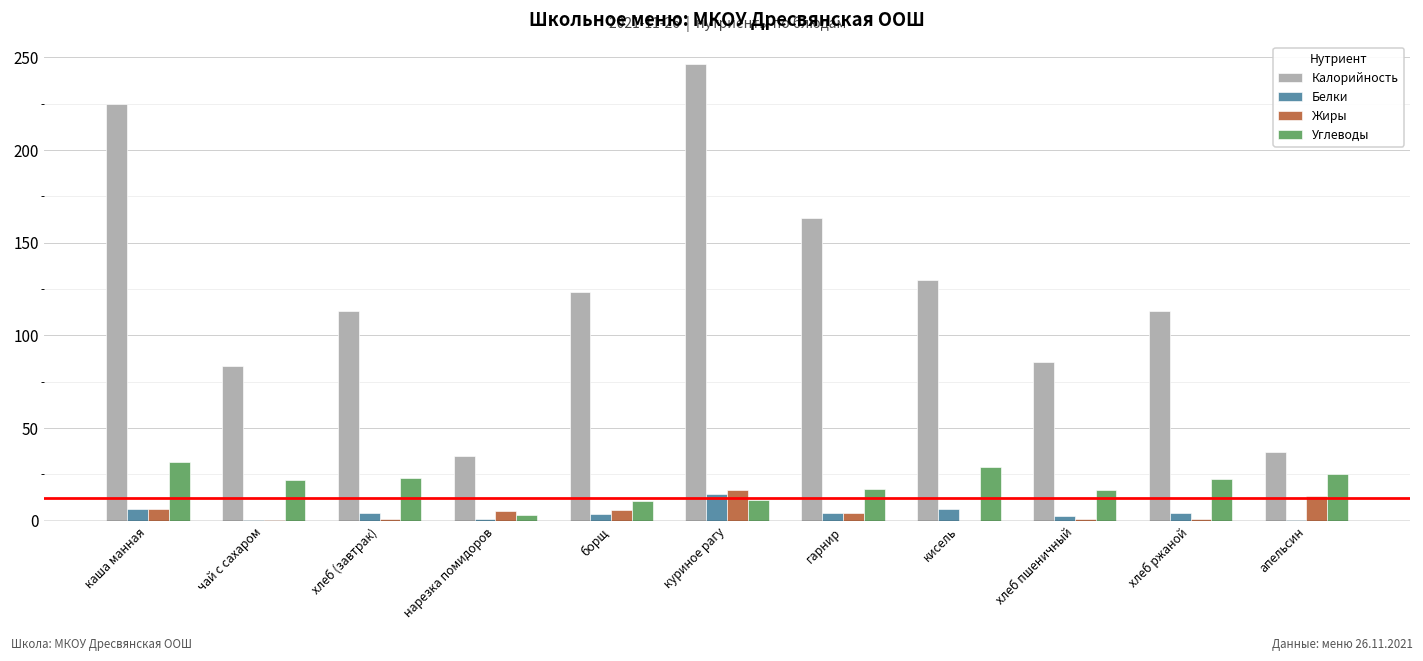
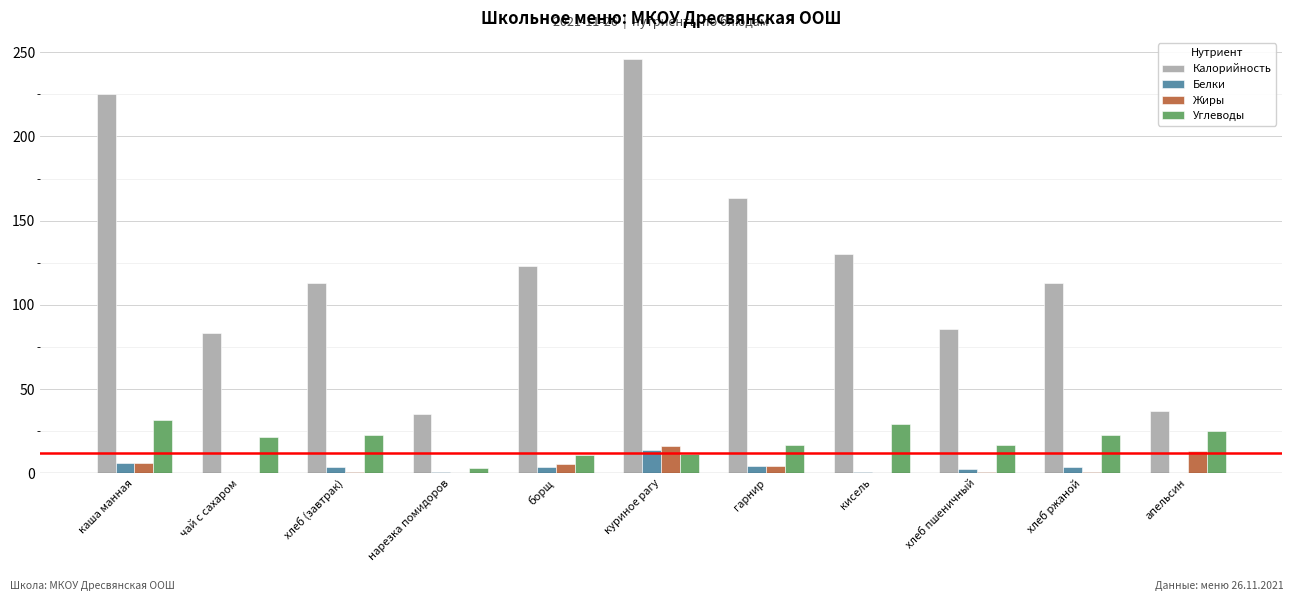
Жиры, нарезка помидоров: 5 -> 0
Белки, кисель: 6 -> 1
